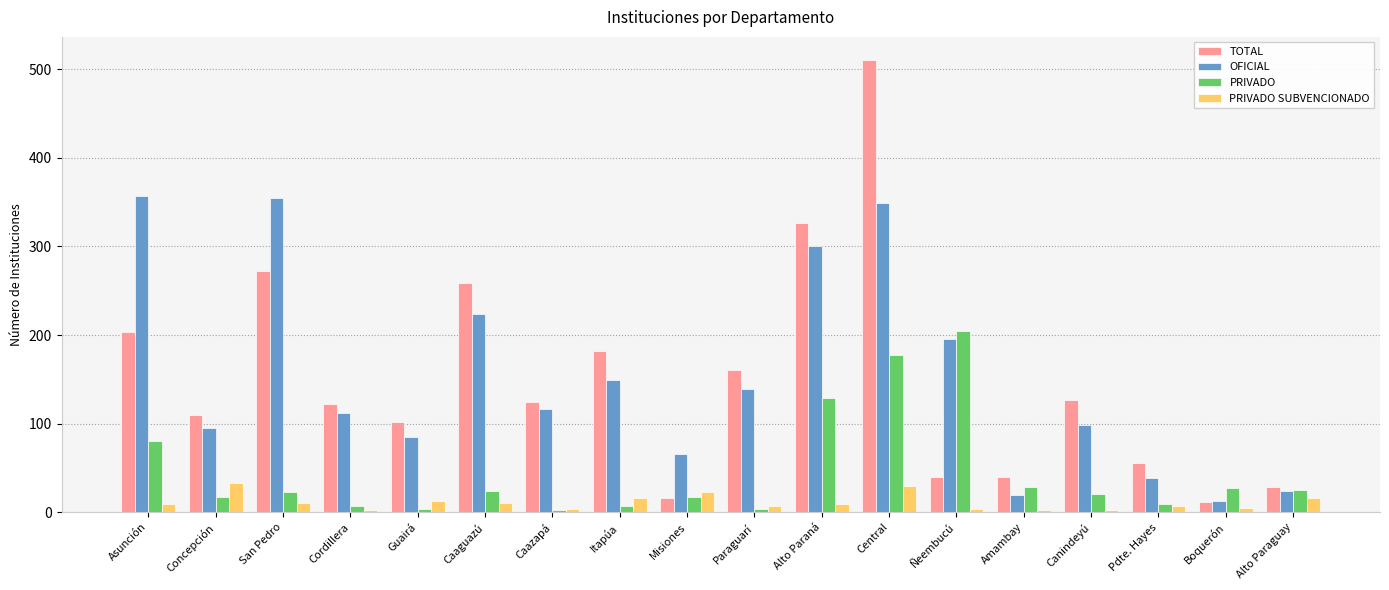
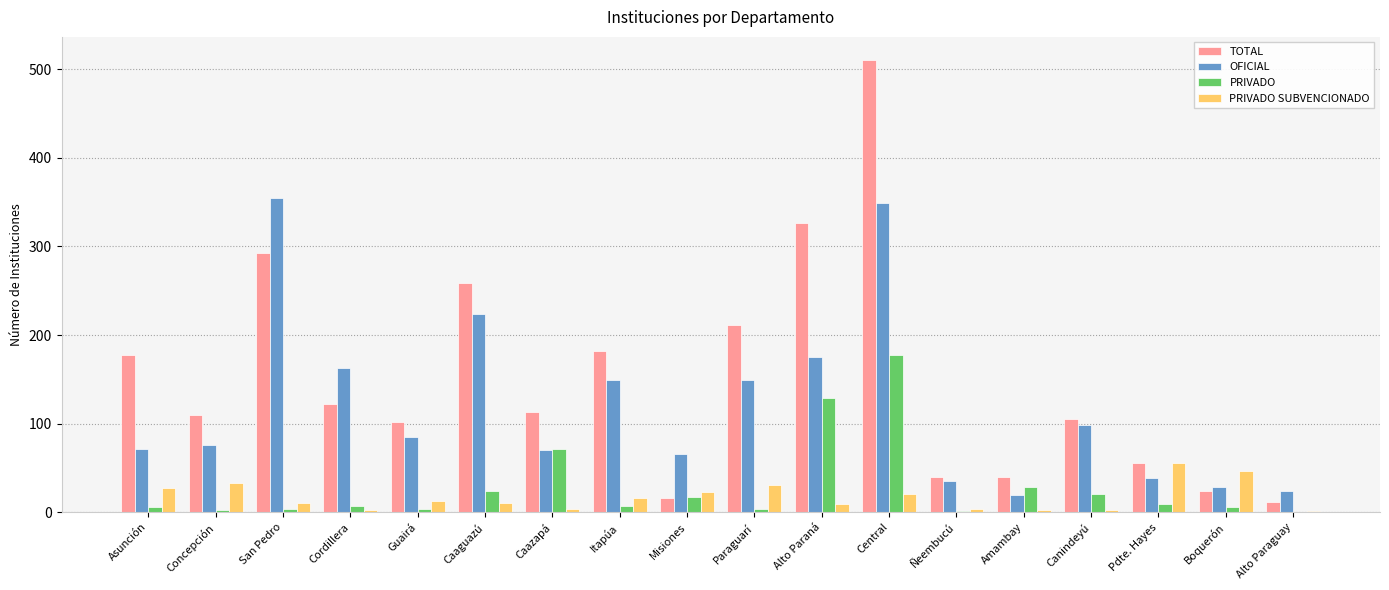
TOTAL, Asunción: 200 -> 180
OFICIAL, Asunción: 360 -> 70
PRIVADO, Asunción: 80 -> 10
PRIVADO SUBVENCIONADO, Asunción: 10 -> 30
OFICIAL, Concepción: 100 -> 80
PRIVADO, Concepción: 20 -> 0
TOTAL, San Pedro: 270 -> 290
PRIVADO, San Pedro: 20 -> 0
OFICIAL, Cordillera: 110 -> 160
TOTAL, Caazapá: 120 -> 110
OFICIAL, Caazapá: 120 -> 70
PRIVADO, Caazapá: 0 -> 70
TOTAL, Paraguarí: 160 -> 210
OFICIAL, Paraguarí: 140 -> 150
PRIVADO SUBVENCIONADO, Paraguarí: 10 -> 30
OFICIAL, Alto Paraná: 300 -> 180
PRIVADO SUBVENCIONADO, Central: 30 -> 20
OFICIAL, Ñeembucú: 200 -> 40
PRIVADO, Ñeembucú: 210 -> 0
TOTAL, Canindeyú: 130 -> 110
PRIVADO SUBVENCIONADO, Pdte. Hayes: 10 -> 60
TOTAL, Boquerón: 10 -> 20
OFICIAL, Boquerón: 10 -> 30
PRIVADO, Boquerón: 30 -> 10
PRIVADO SUBVENCIONADO, Boquerón: 10 -> 50
TOTAL, Alto Paraguay: 30 -> 10
PRIVADO, Alto Paraguay: 30 -> 0
PRIVADO SUBVENCIONADO, Alto Paraguay: 20 -> 0
